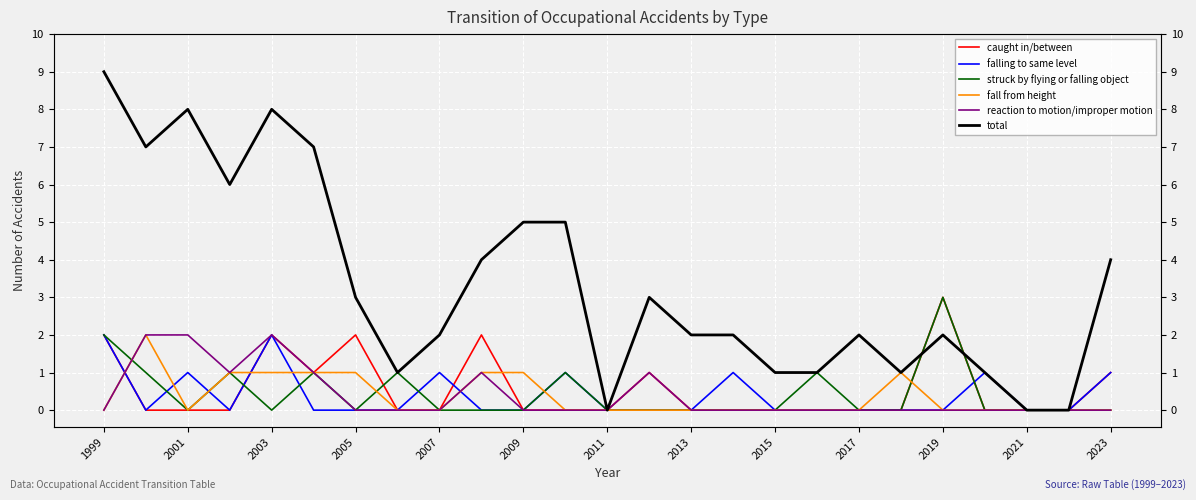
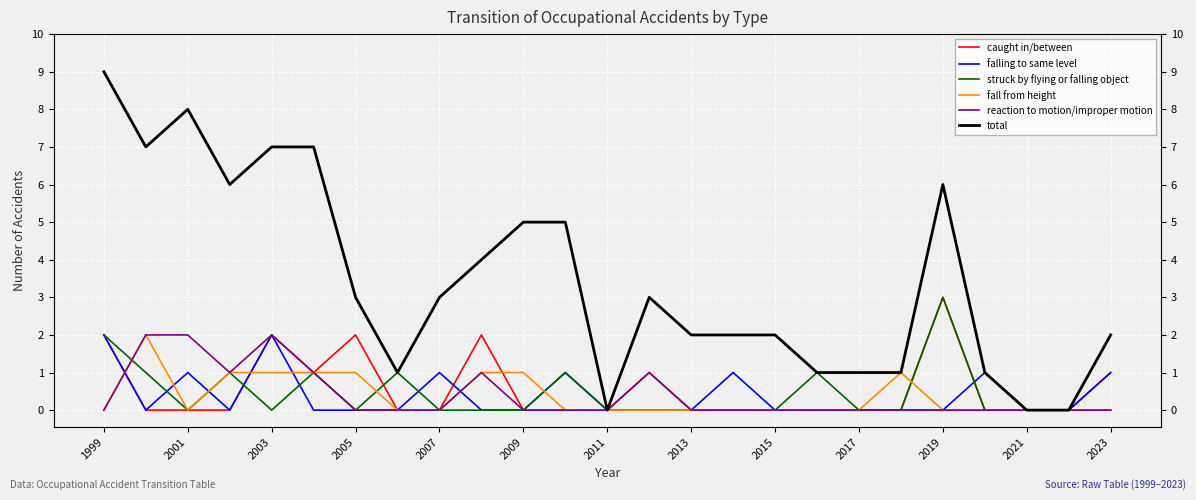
total, 2003: 8 -> 7
total, 2007: 2 -> 3
total, 2015: 1 -> 2
total, 2017: 2 -> 1
total, 2019: 2 -> 6
total, 2023: 4 -> 2
